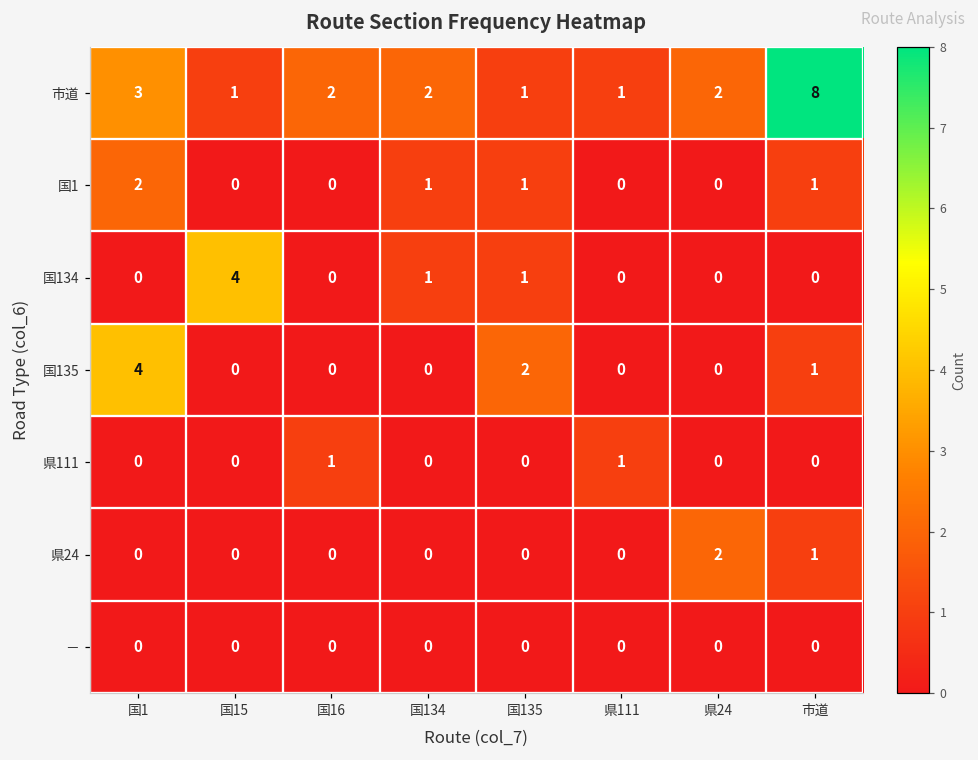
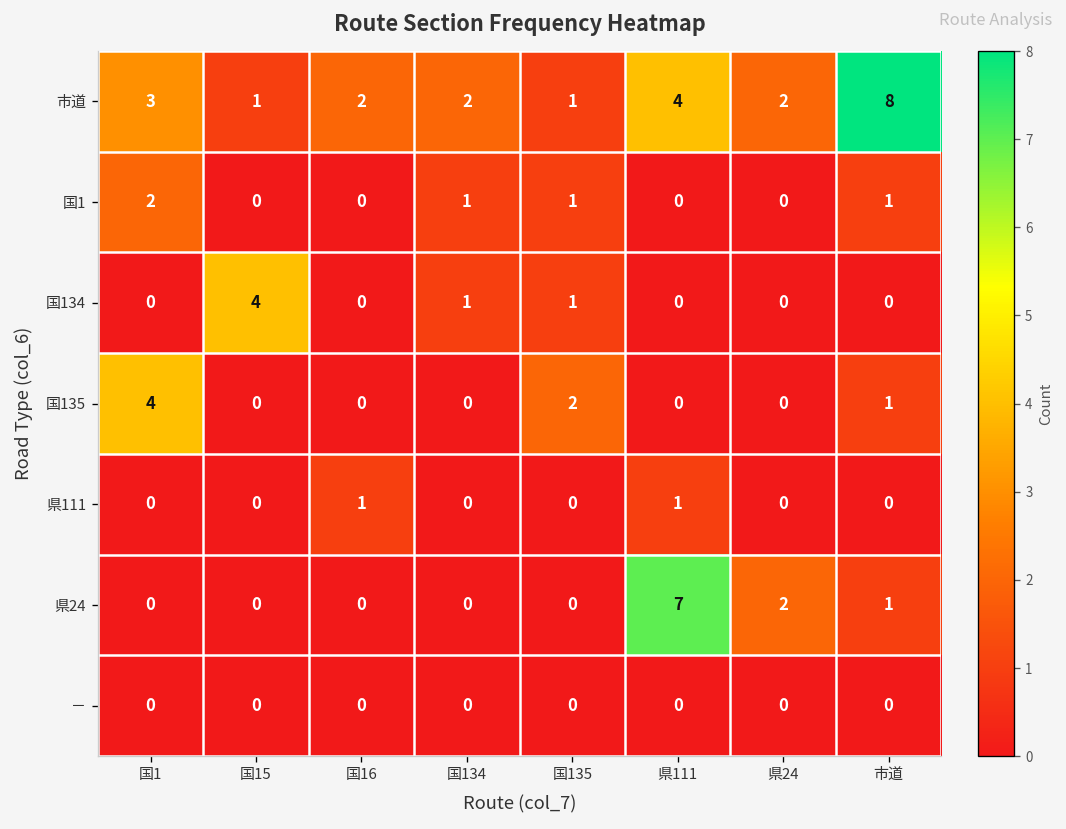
市道, 県111: 1 -> 4
県24, 県111: 0 -> 7
